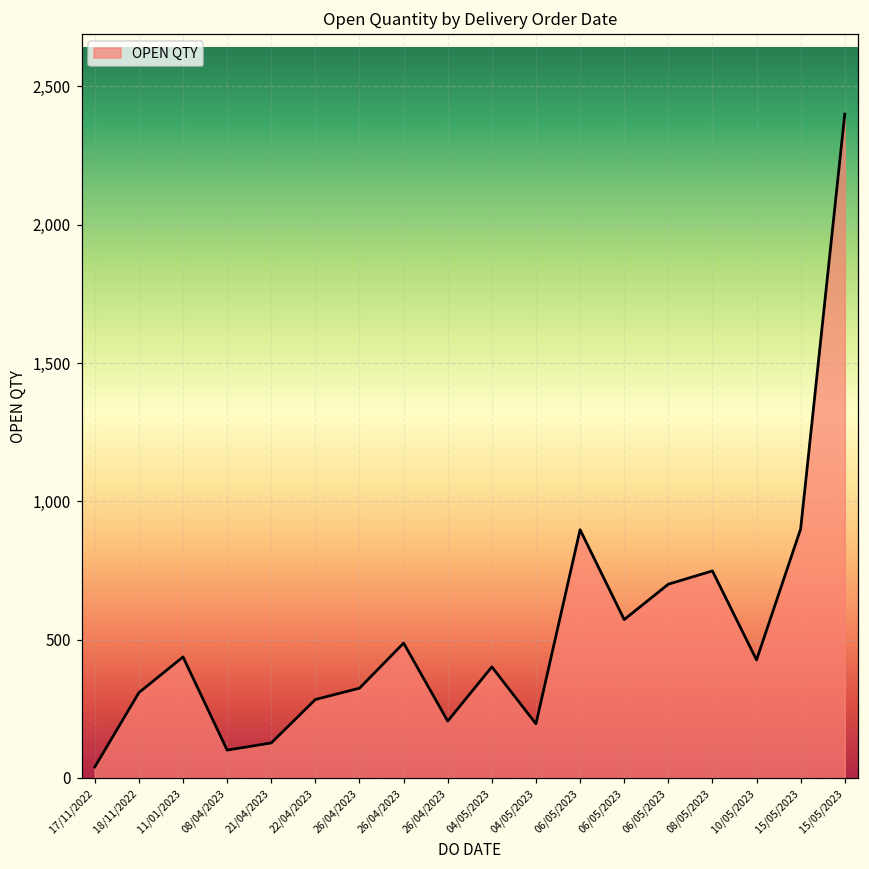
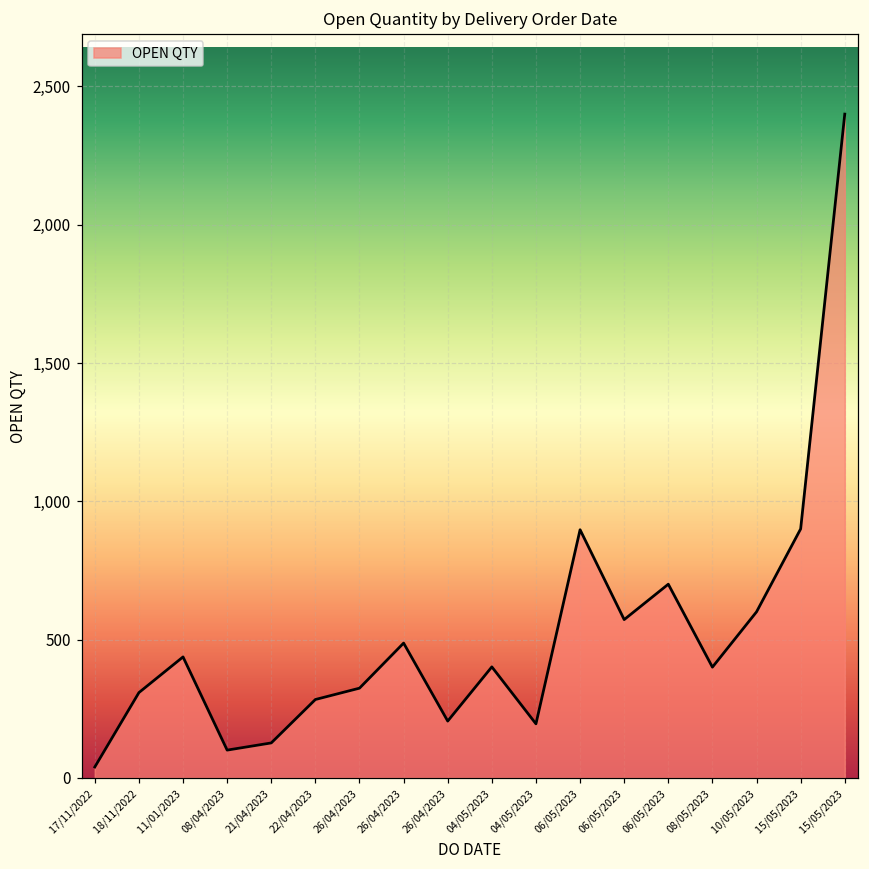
08/05/2023: 750 -> 400
10/05/2023: 430 -> 600
